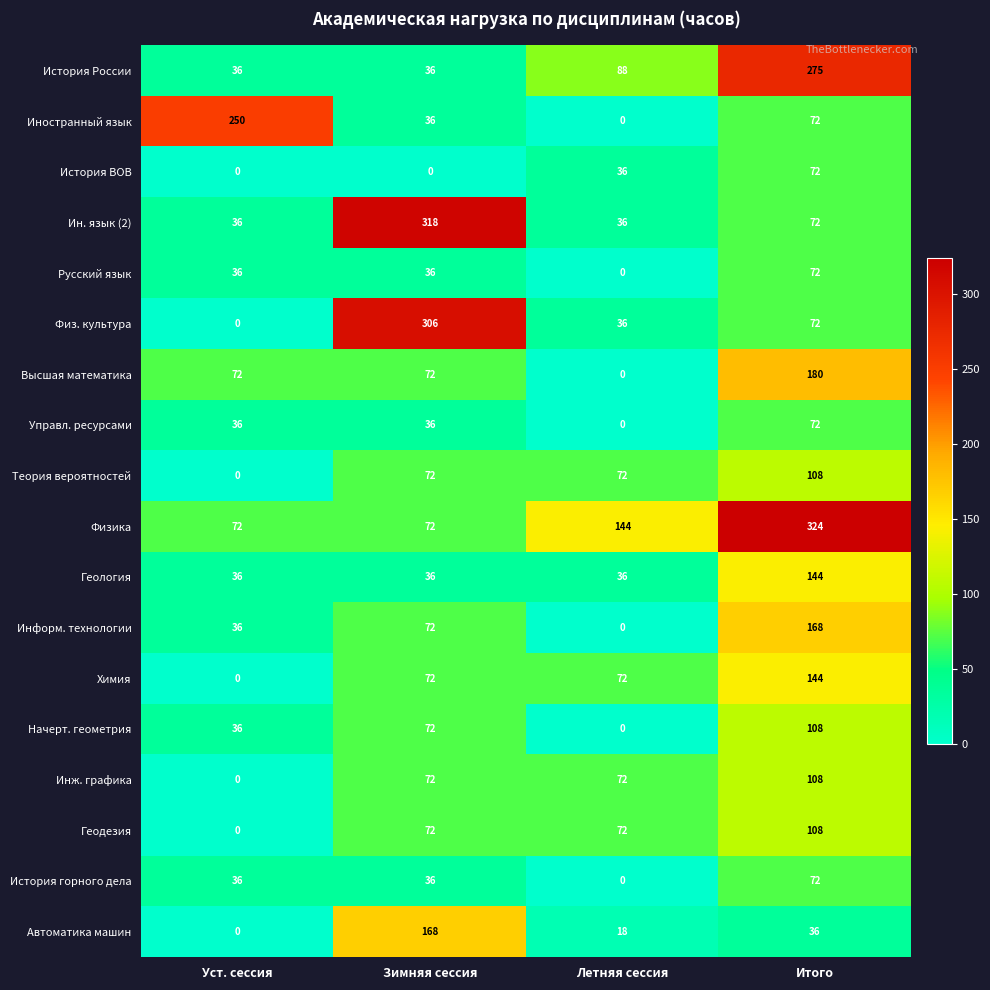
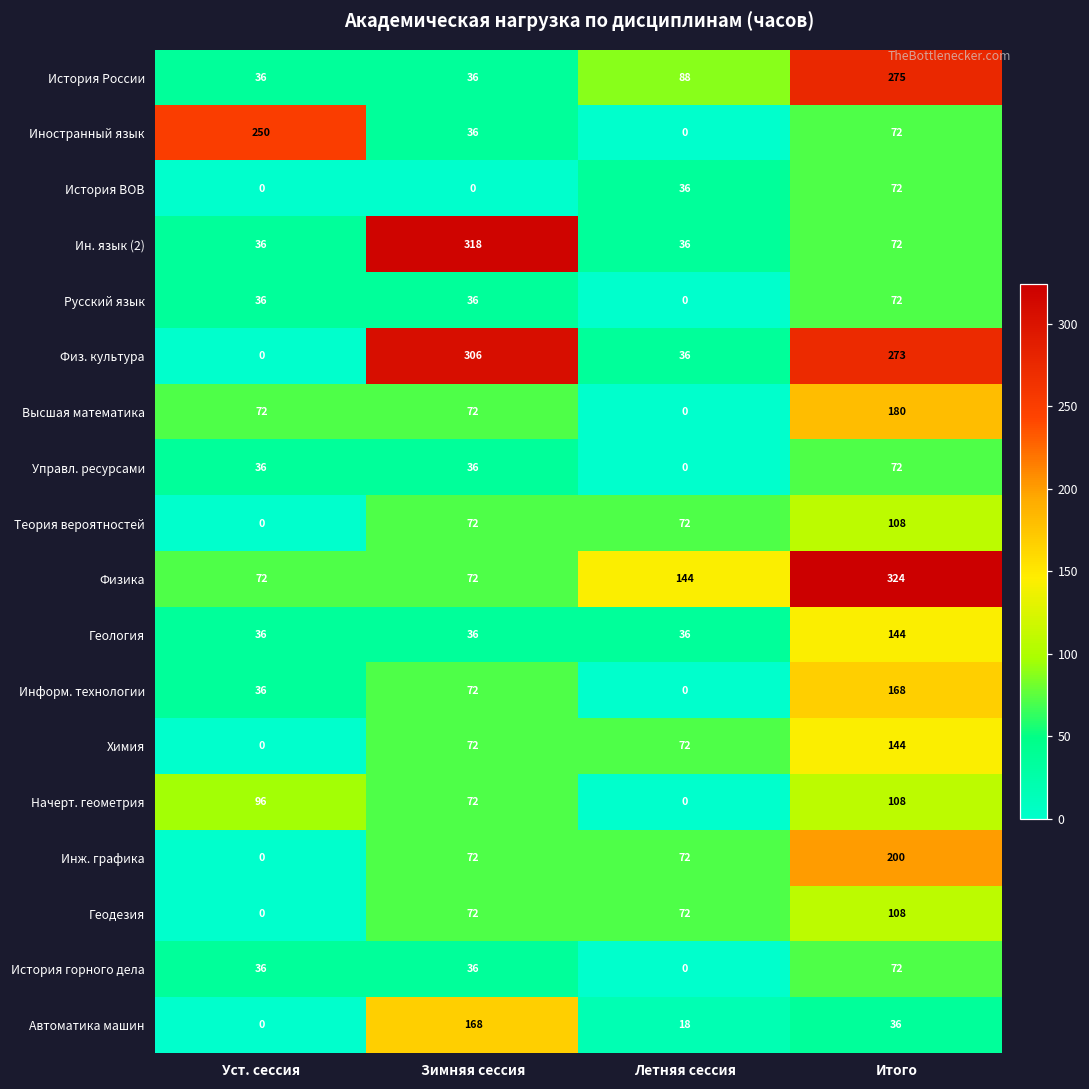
Физ. культура, Итого: 72 -> 273
Начерт. геометрия, Уст. сессия: 36 -> 96
Инж. графика, Итого: 108 -> 200
